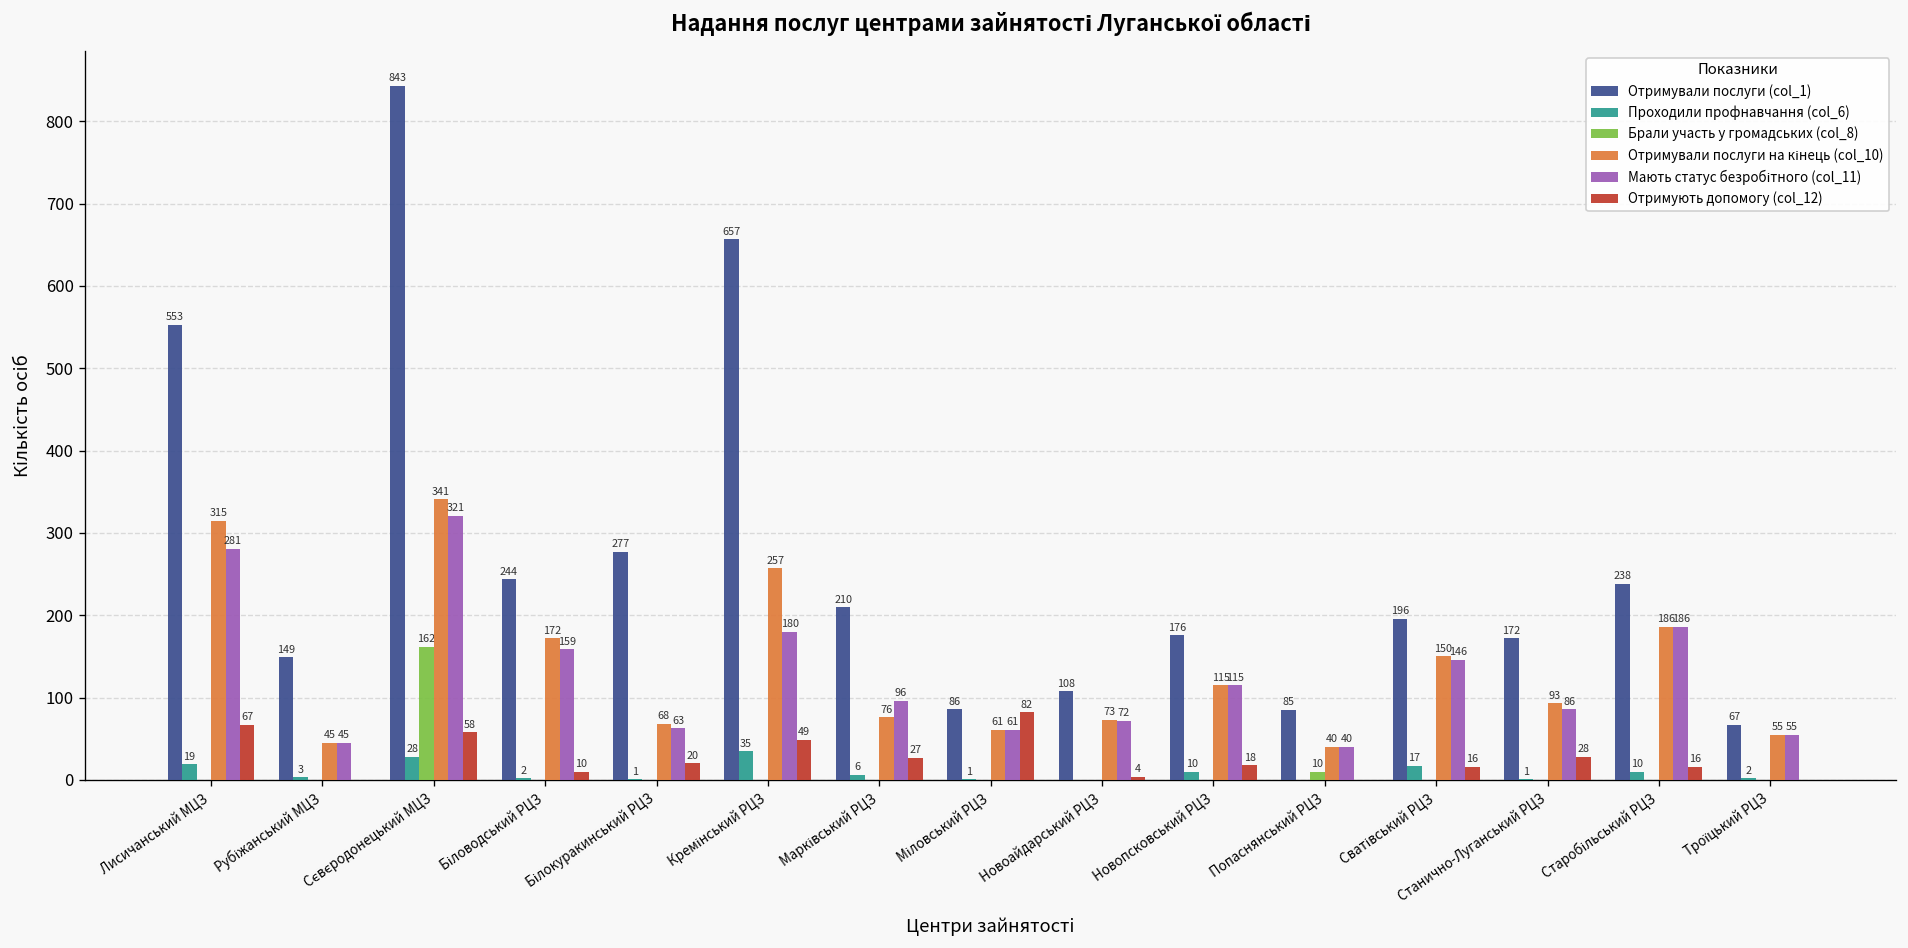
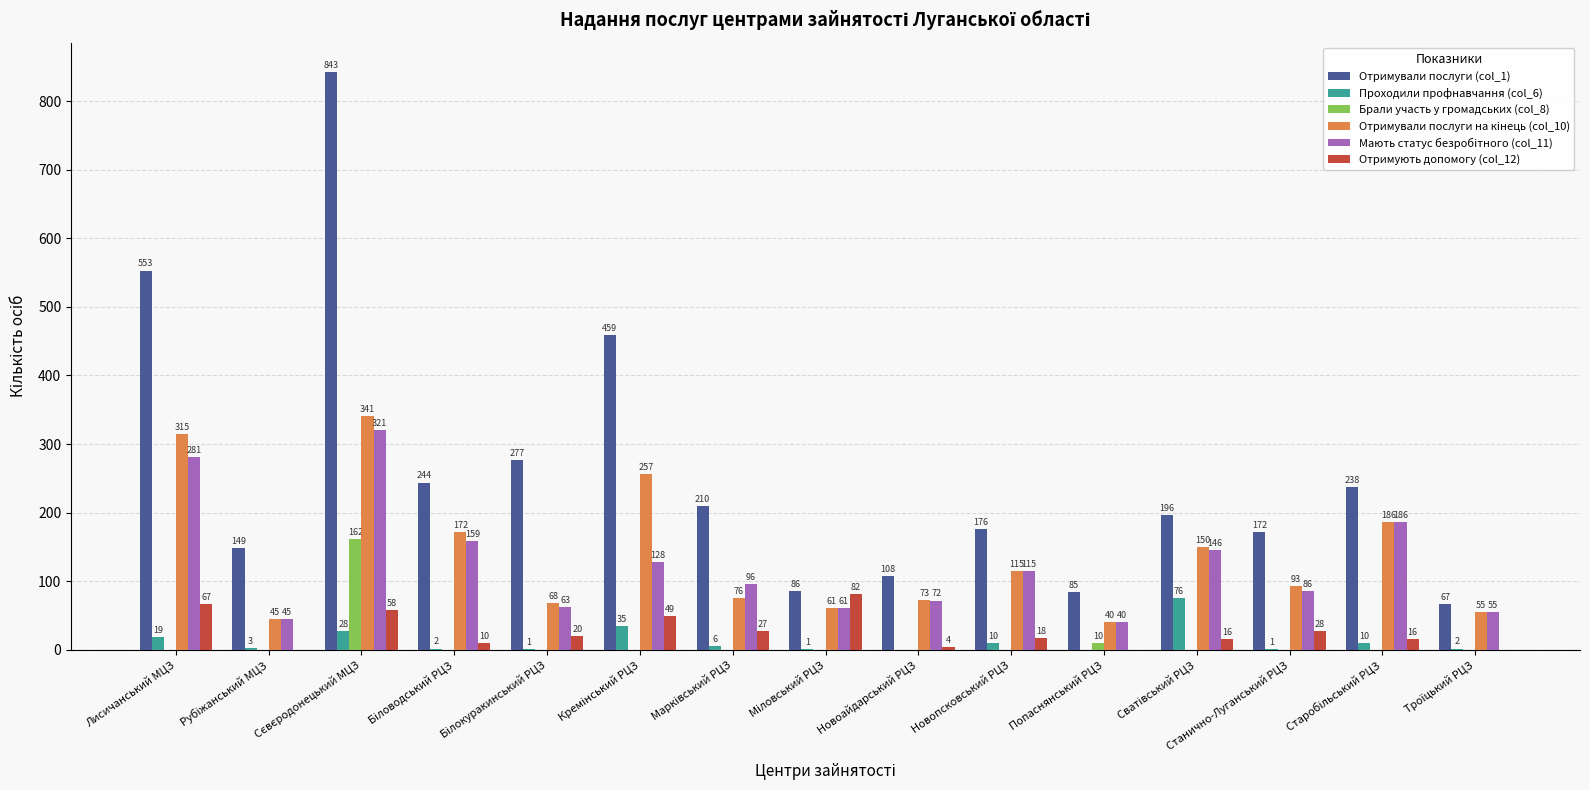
Отримували послуги (col_1), Кремінський РЦЗ: 657 -> 459
Мають статус безробітного (col_11), Кремінський РЦЗ: 180 -> 128
Проходили профнавчання (col_6), Сватівський РЦЗ: 17 -> 76
